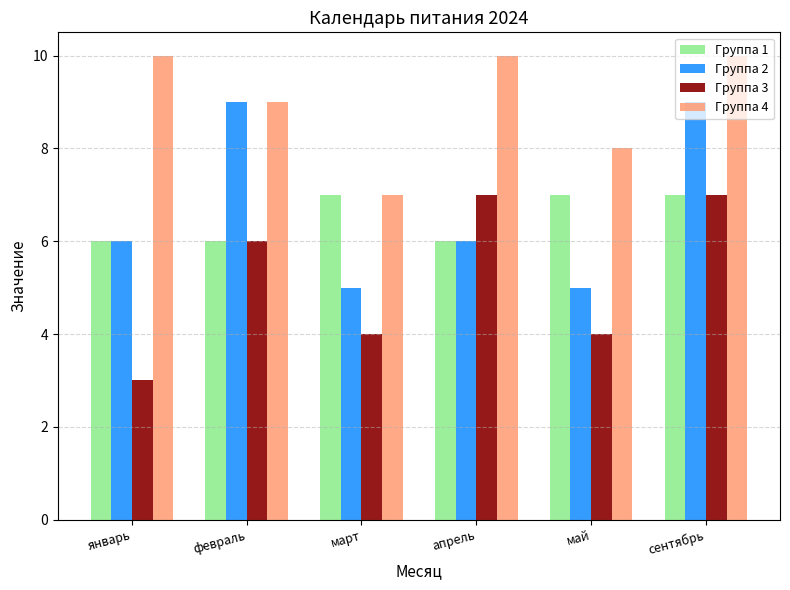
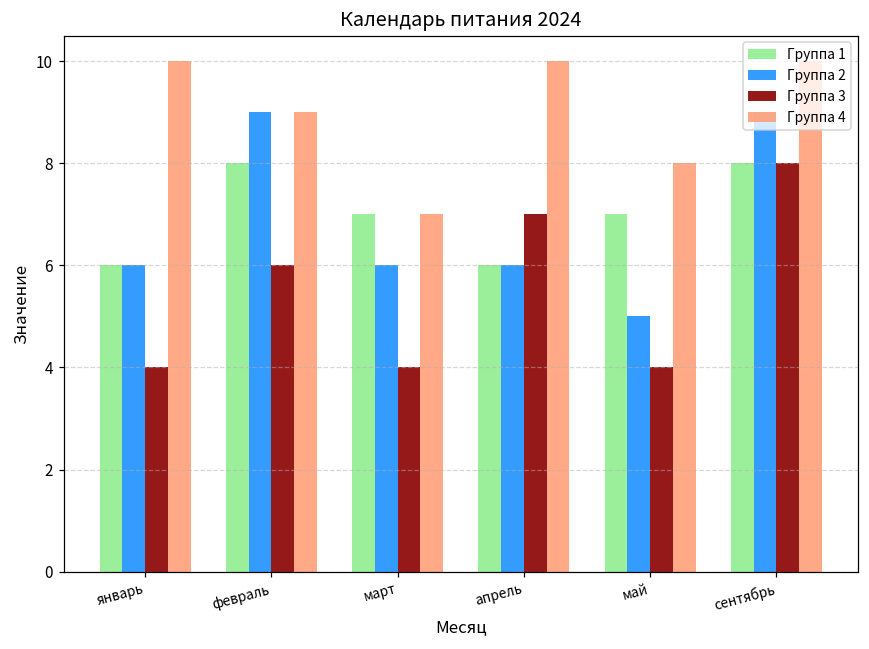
Группа 3, январь: 3 -> 4
Группа 1, февраль: 6 -> 8
Группа 2, март: 5 -> 6
Группа 1, сентябрь: 7 -> 8
Группа 3, сентябрь: 7 -> 8
